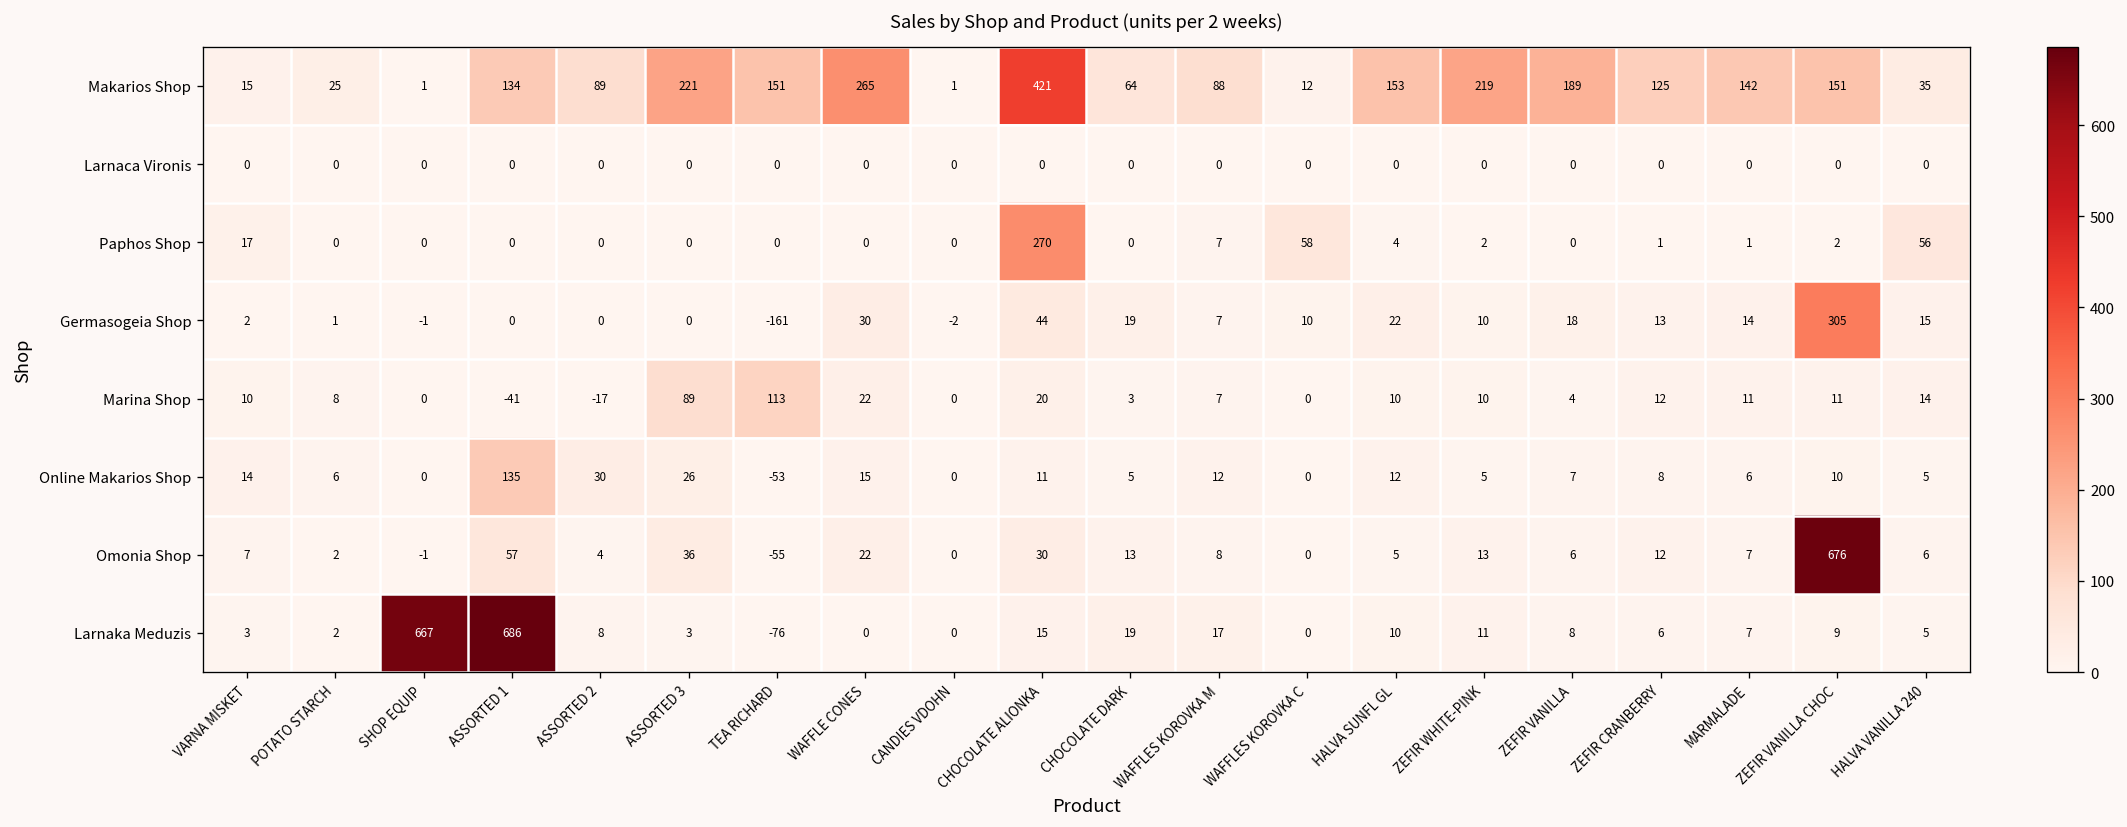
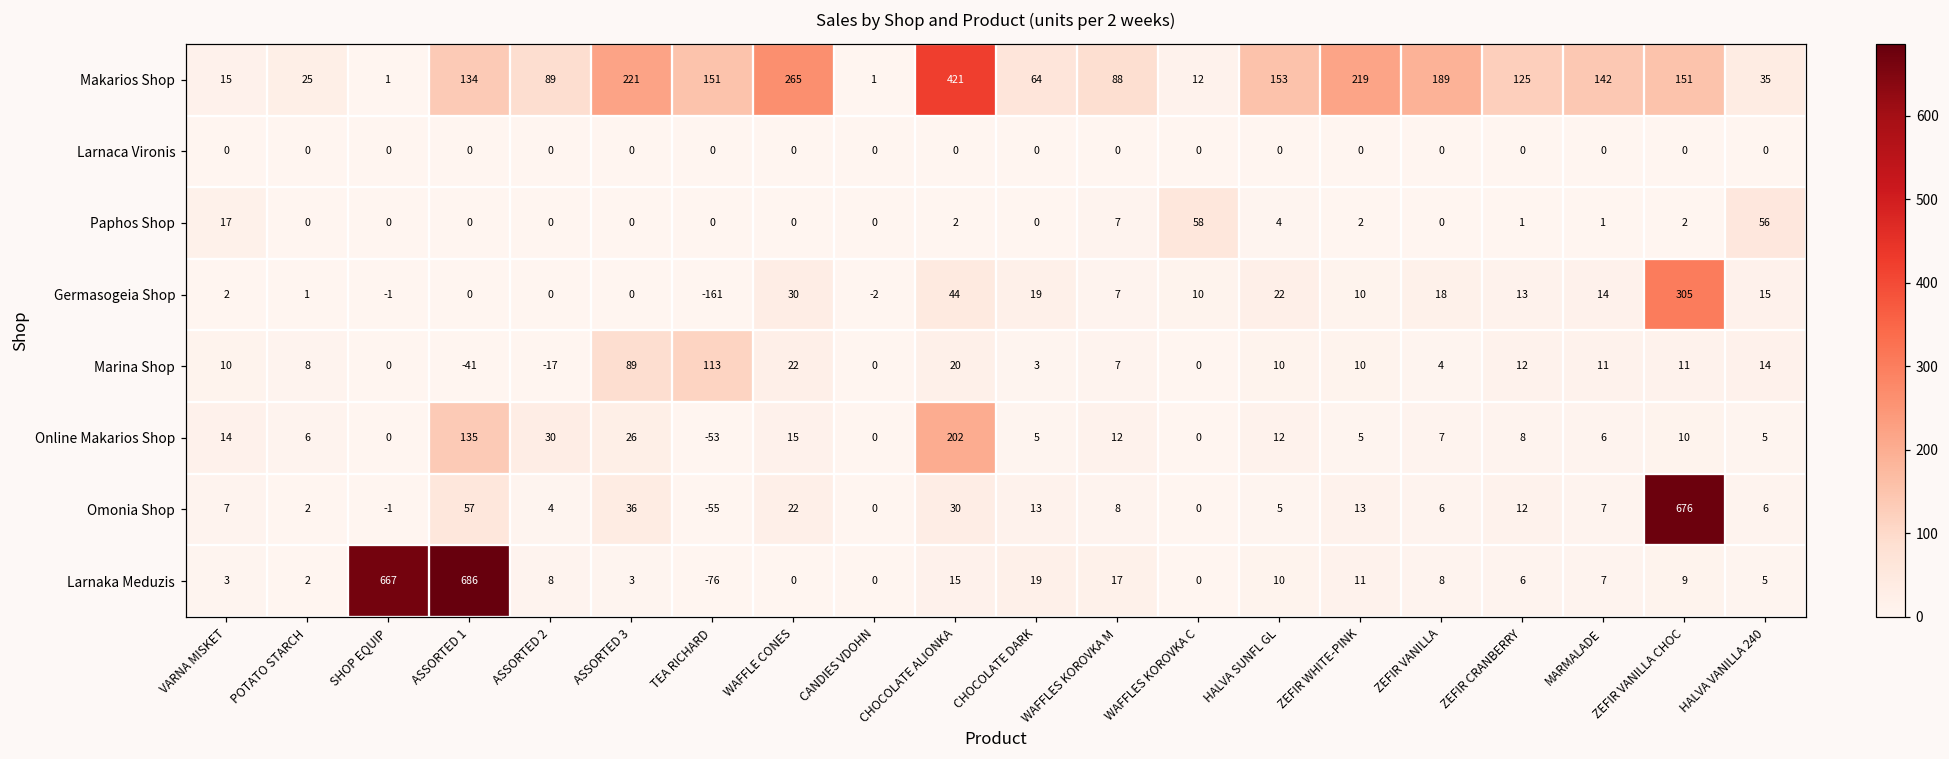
Paphos Shop, CHOCOLATE ALIONKA: 270 -> 2
Online Makarios Shop, CHOCOLATE ALIONKA: 11 -> 202
